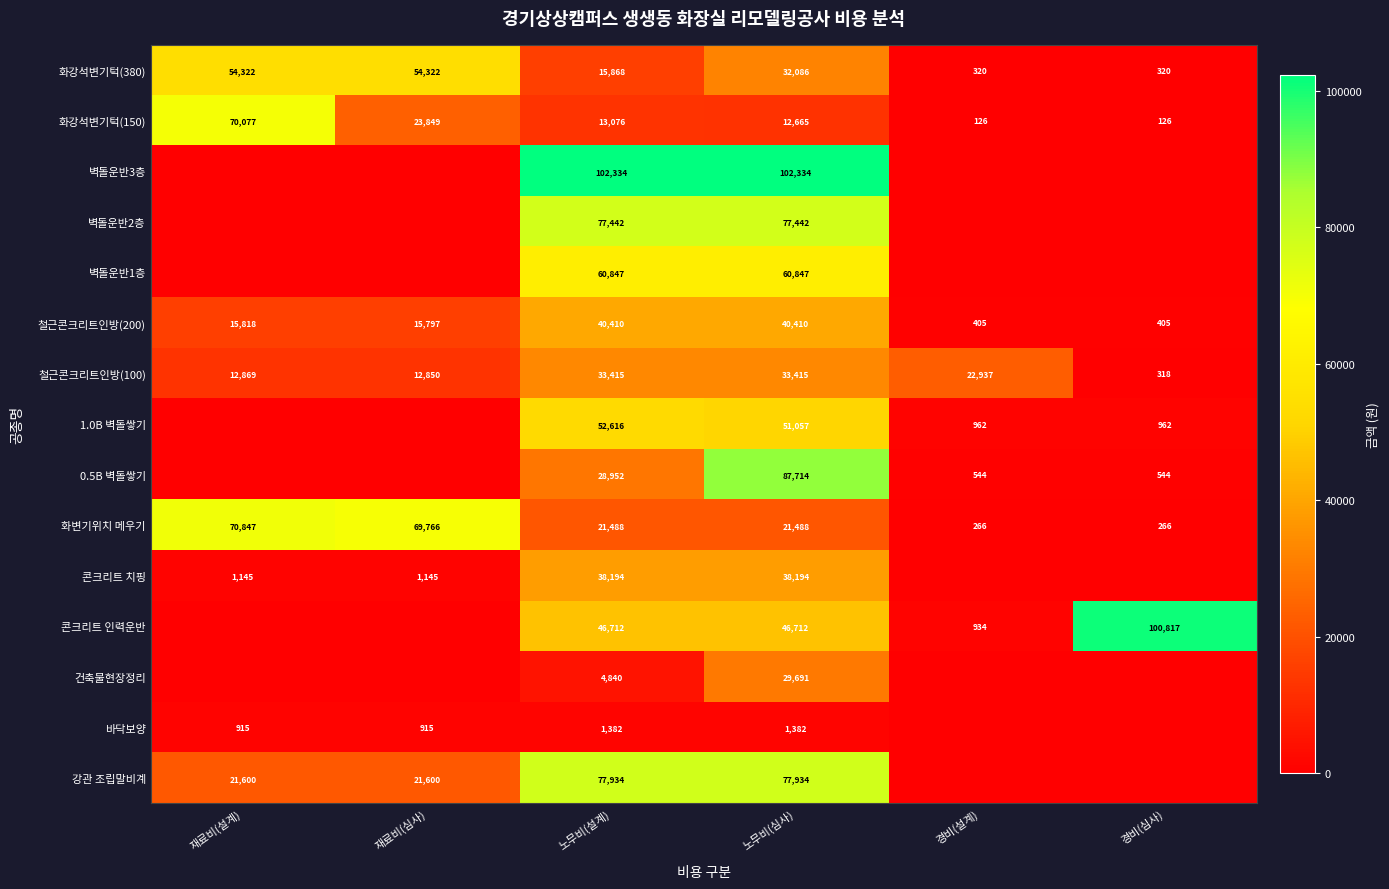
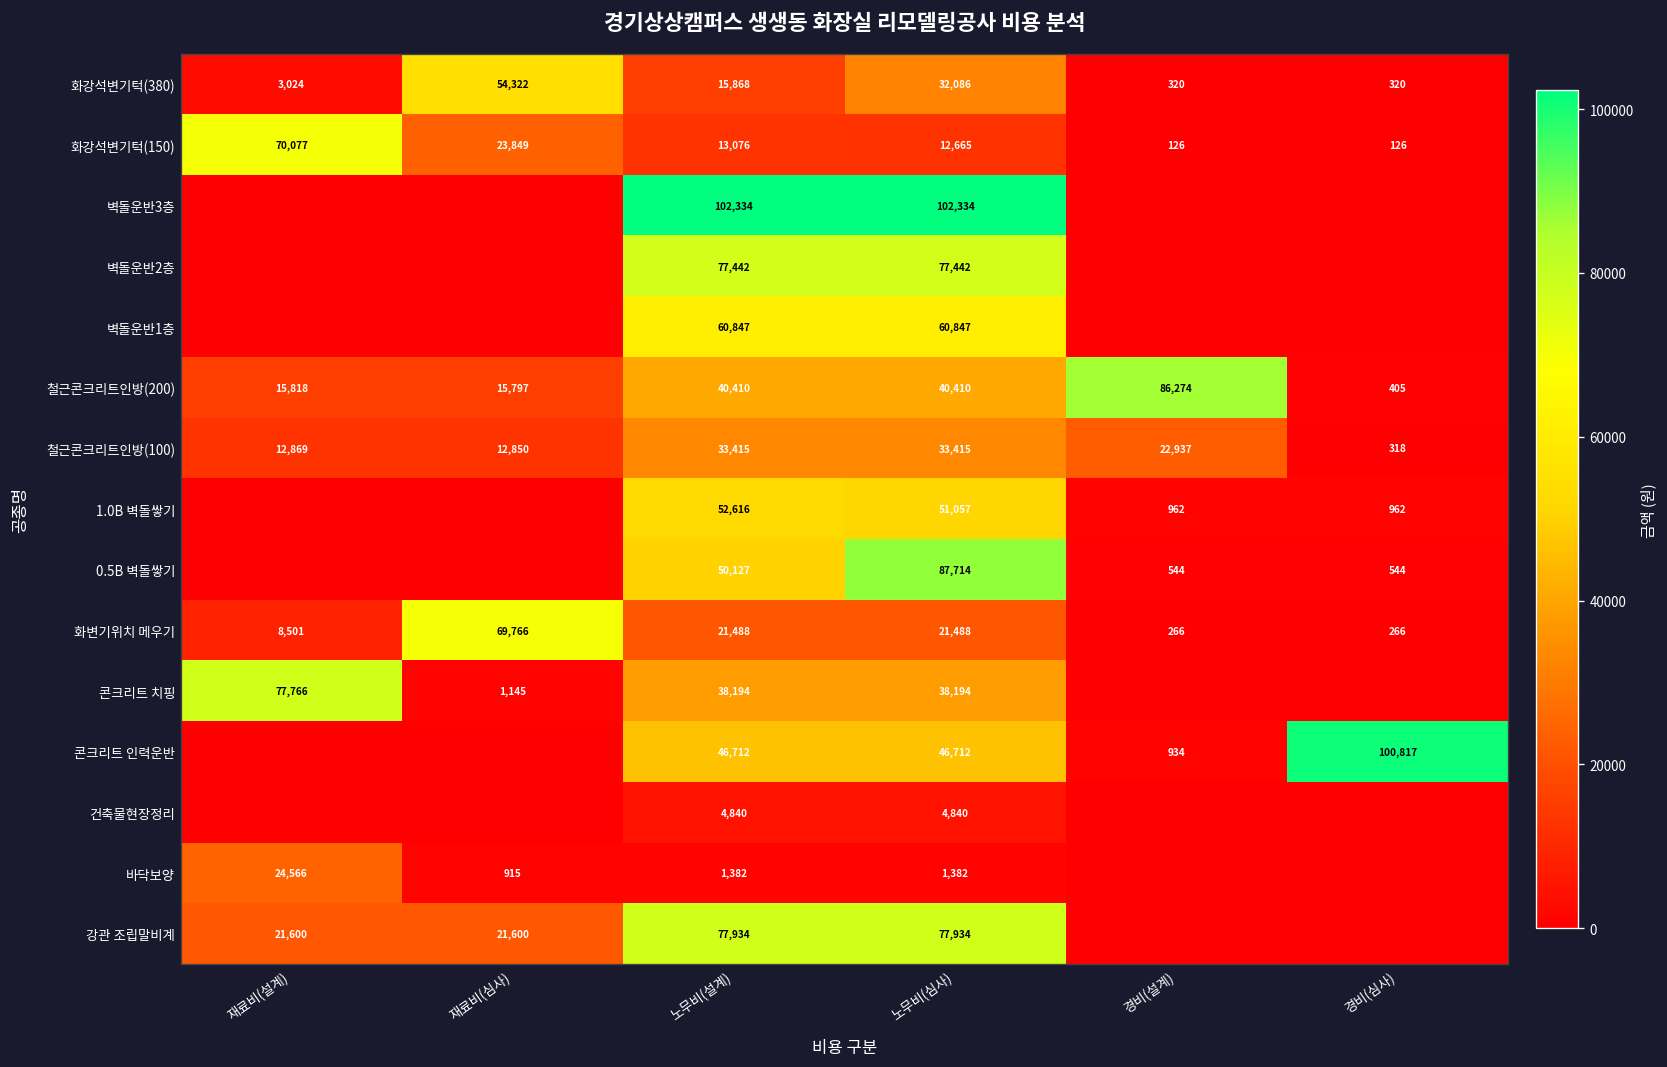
화강석변기턱(380), 재료비(설계): 54,322 -> 3,024
철근콘크리트인방(200), 경비(설계): 405 -> 86,274
0.5B 벽돌쌓기, 노무비(설계): 28,952 -> 50,127
화변기위치 메우기, 재료비(설계): 70,847 -> 8,501
콘크리트 치핑, 재료비(설계): 1,145 -> 77,766
건축물현장정리, 노무비(심사): 29,691 -> 4,840
바닥보양, 재료비(설계): 915 -> 24,566
